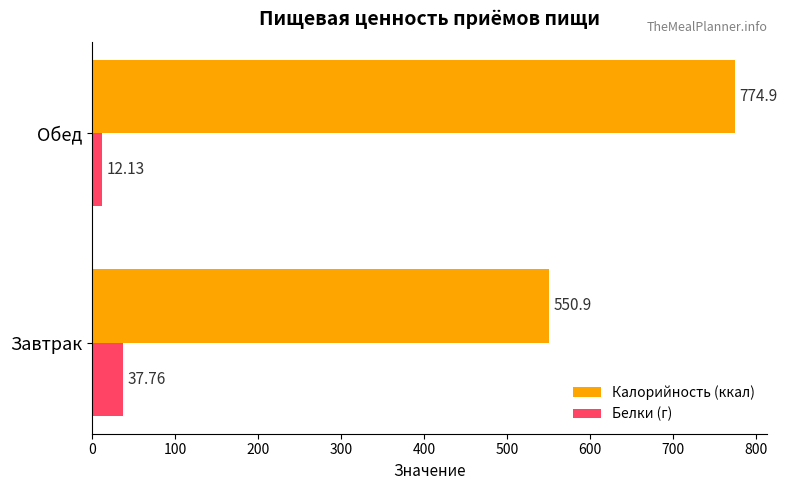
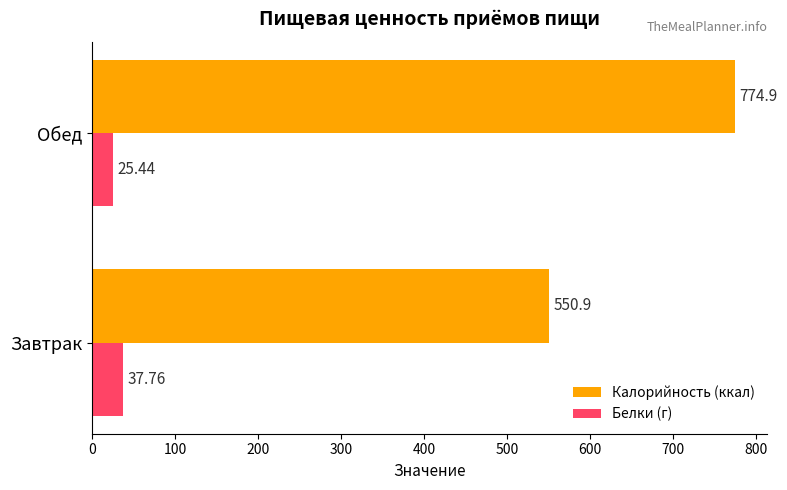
Белки (г), Обед: 12.13 -> 25.44
